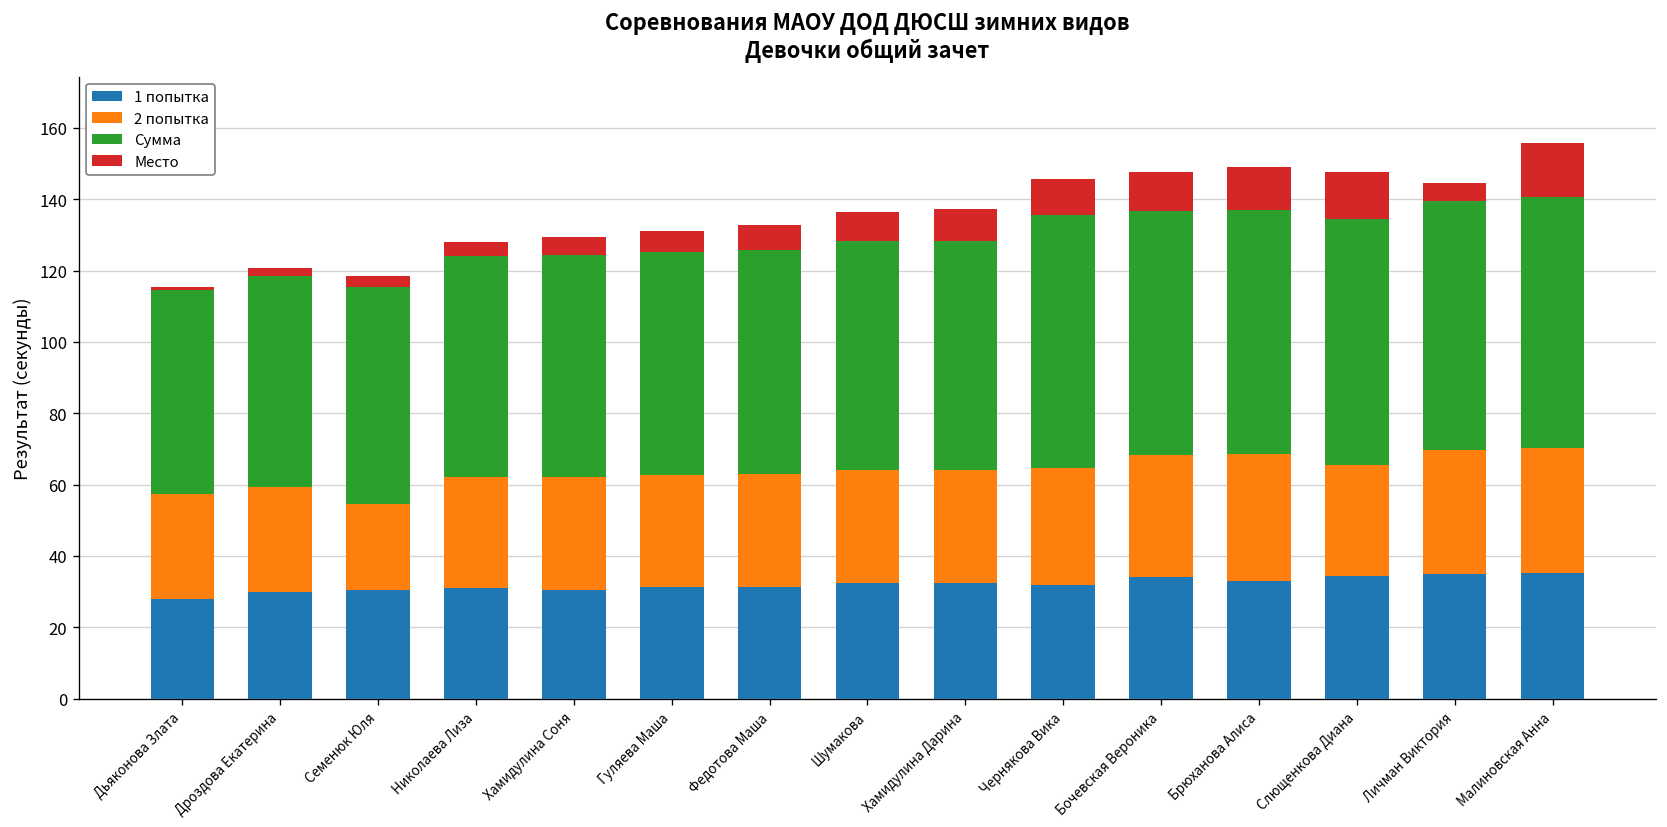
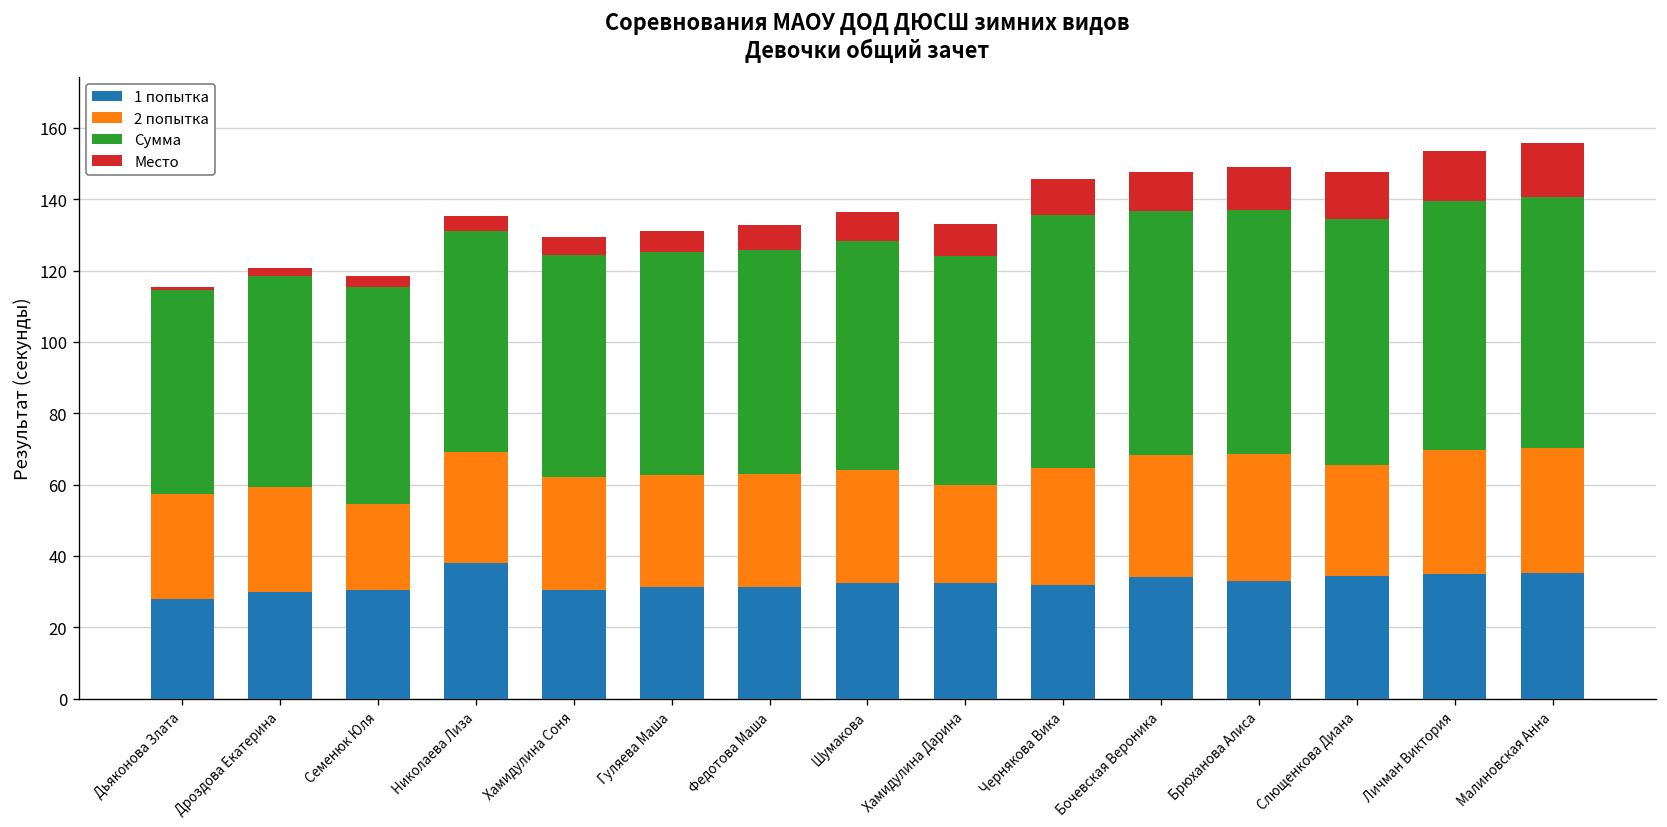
1 попытка, Николаева Лиза: 31 -> 38
2 попытка, Хамидулина Дарина: 32 -> 27
Место, Личман Виктория: 5 -> 14
